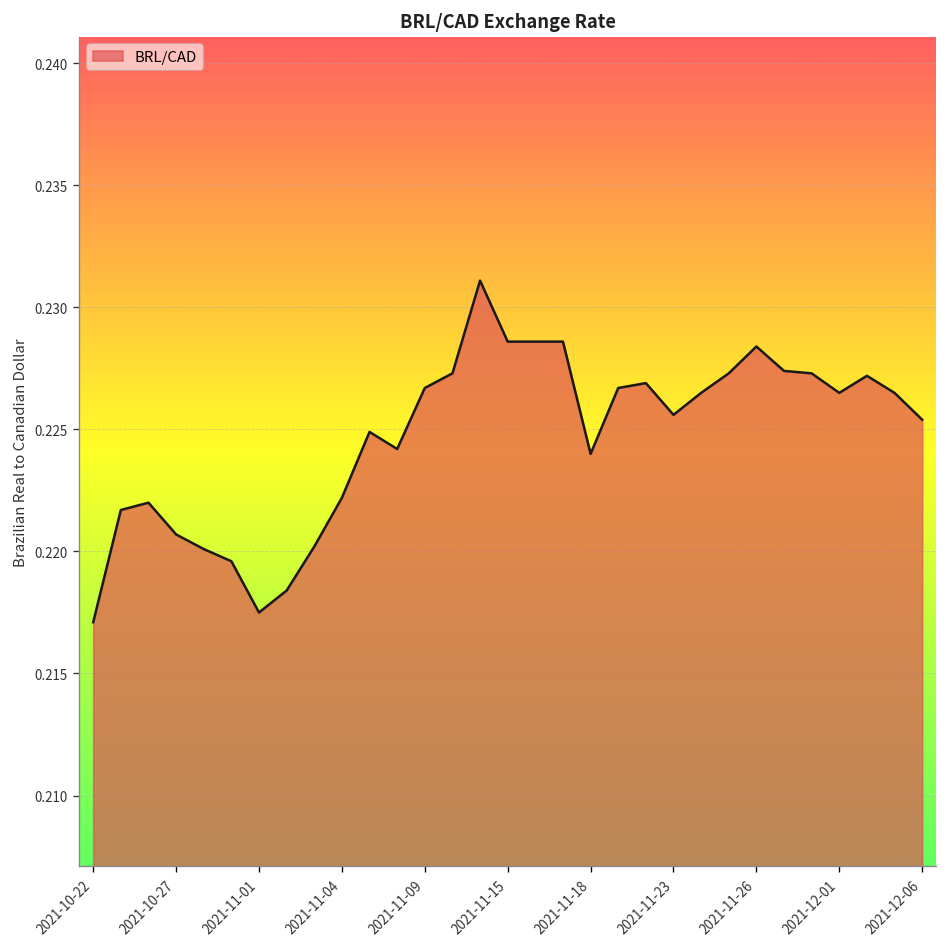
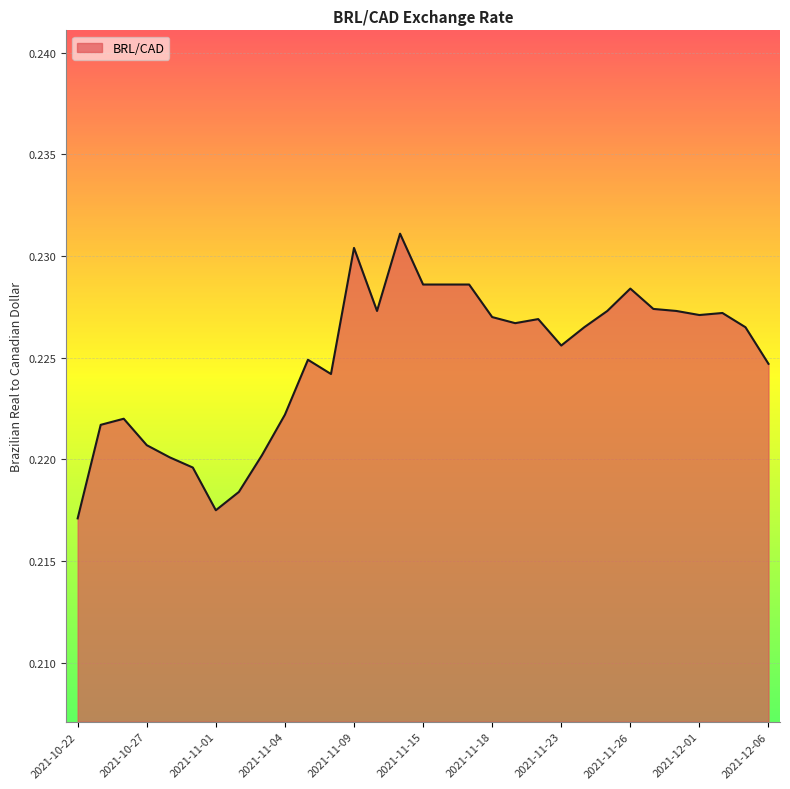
2021-11-09: 0.2267 -> 0.2304
2021-11-18: 0.224 -> 0.227
2021-12-01: 0.2265 -> 0.2271
2021-12-06: 0.2254 -> 0.2247
